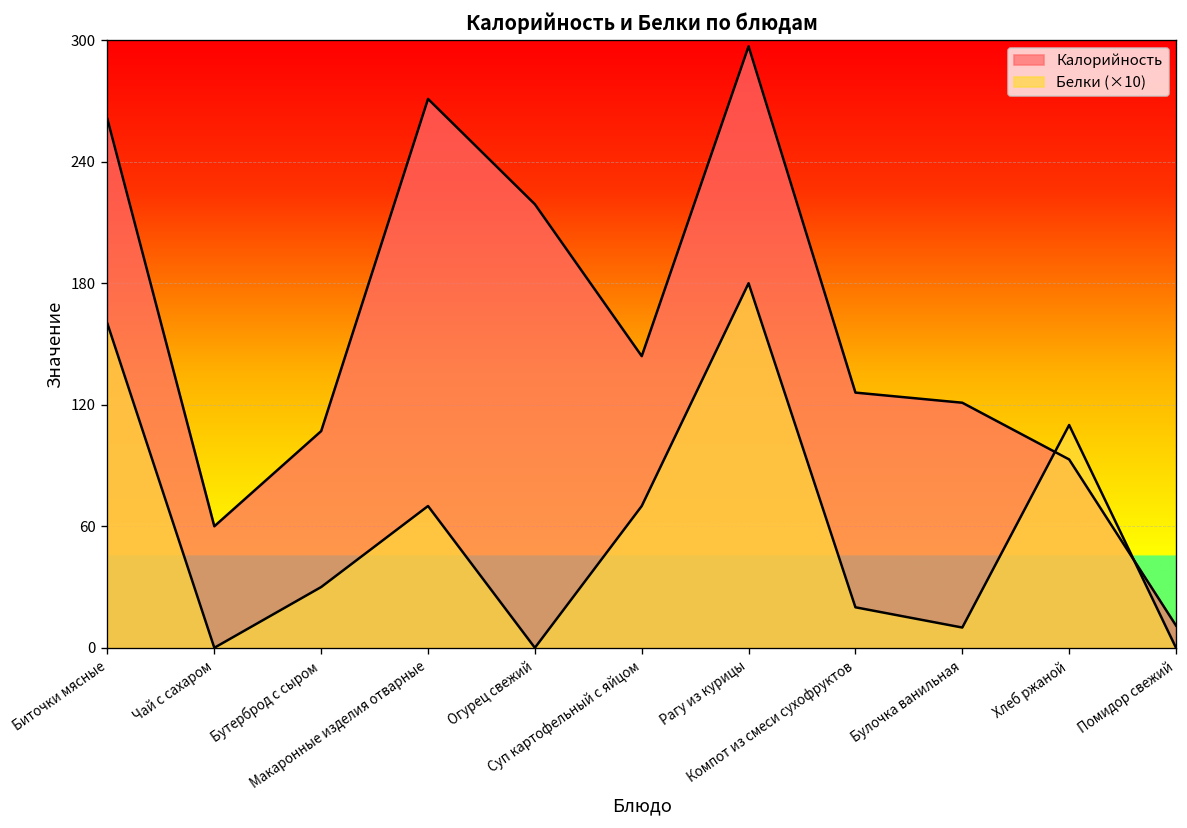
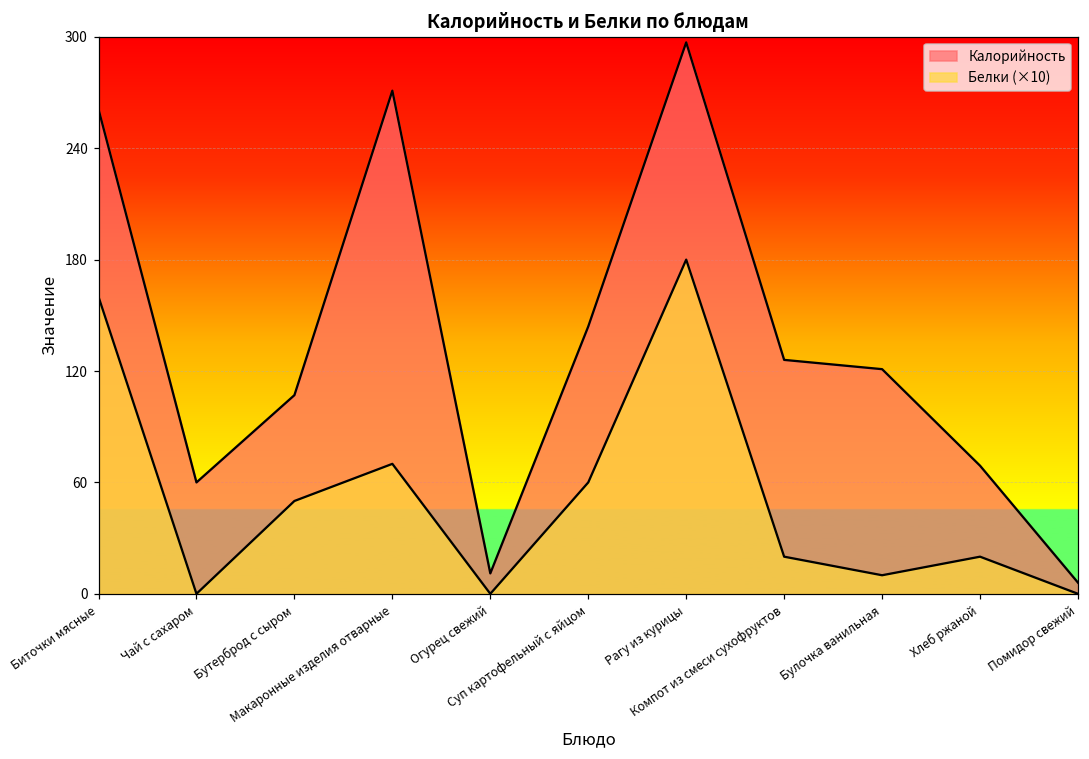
Белки (×10), Бутерброд с сыром: 30 -> 50
Калорийность, Огурец свежий: 219 -> 11
Белки (×10), Суп картофельный с яйцом: 70 -> 60
Калорийность, Хлеб ржаной: 93 -> 69
Белки (×10), Хлеб ржаной: 110 -> 20
Калорийность, Помидор свежий: 11 -> 6
